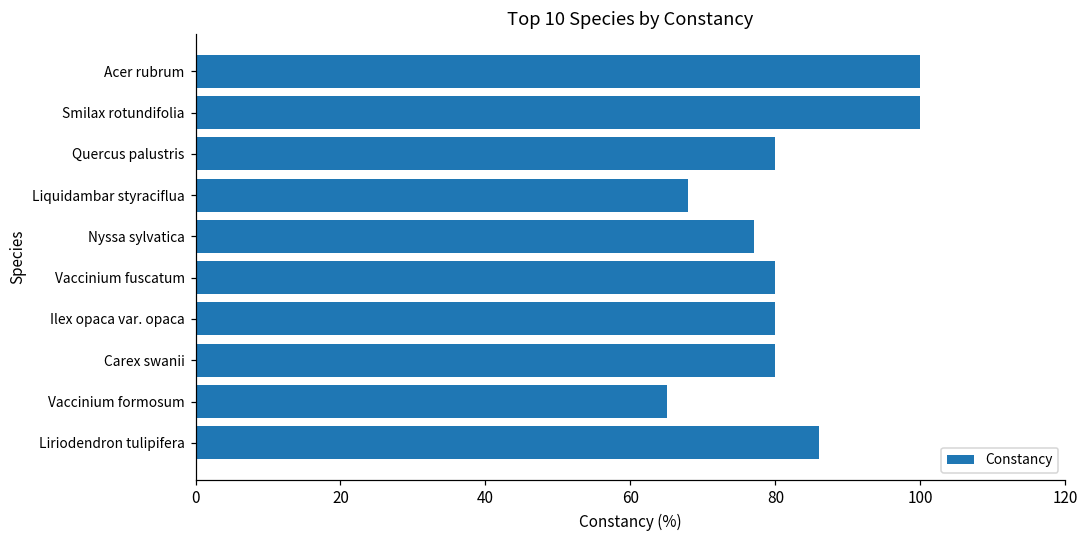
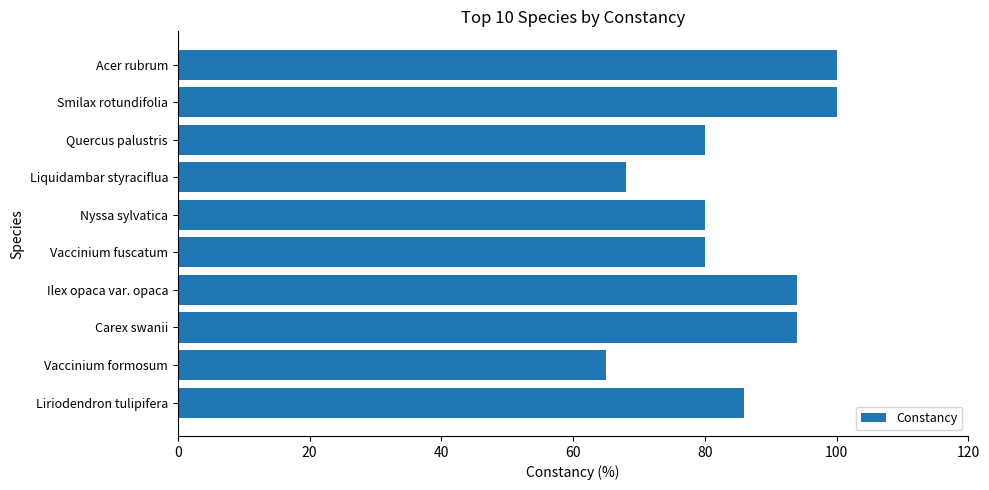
Nyssa sylvatica: 77 -> 80
Ilex opaca var. opaca: 80 -> 94
Carex swanii: 80 -> 94
